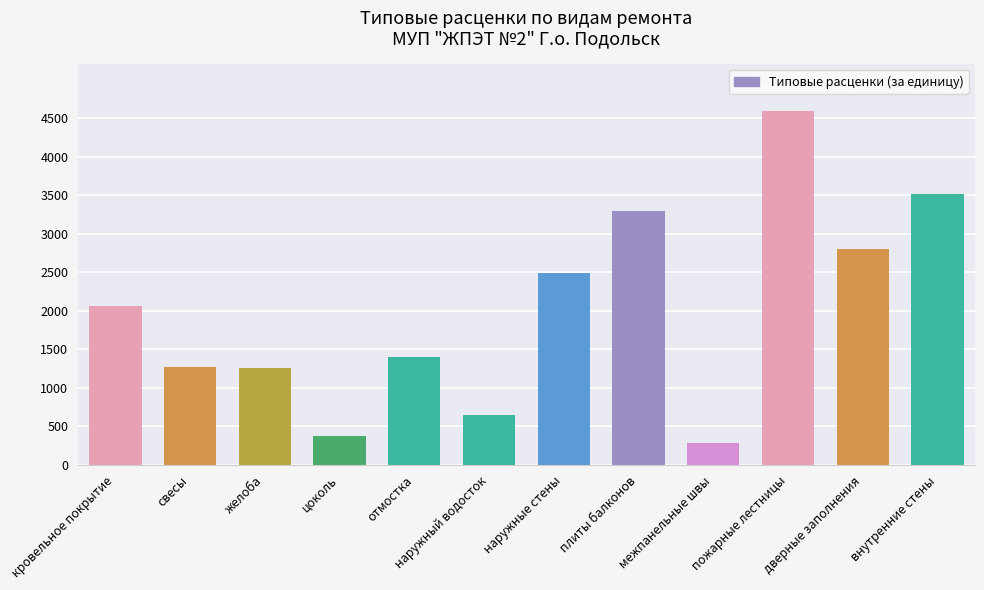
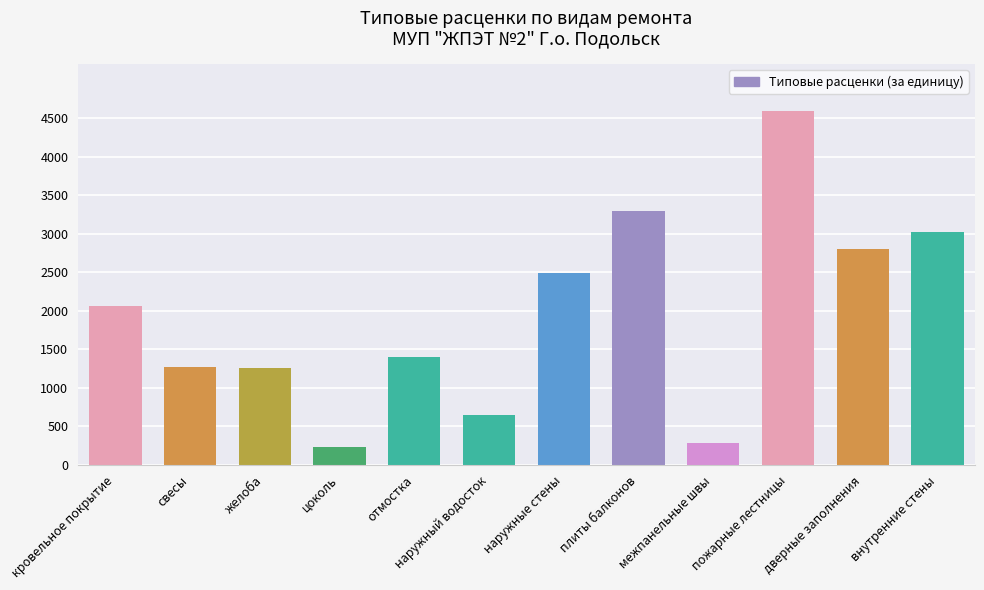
цоколь: 400 -> 200
внутренние стены: 3500 -> 3000
